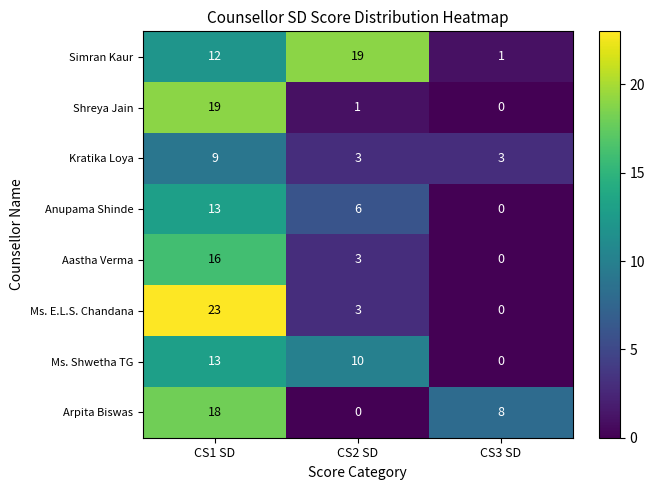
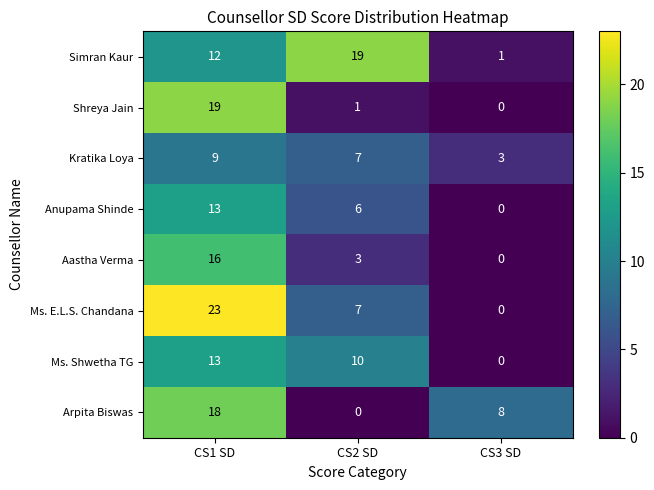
Kratika Loya, CS2 SD: 3 -> 7
Ms. E.L.S. Chandana, CS2 SD: 3 -> 7
